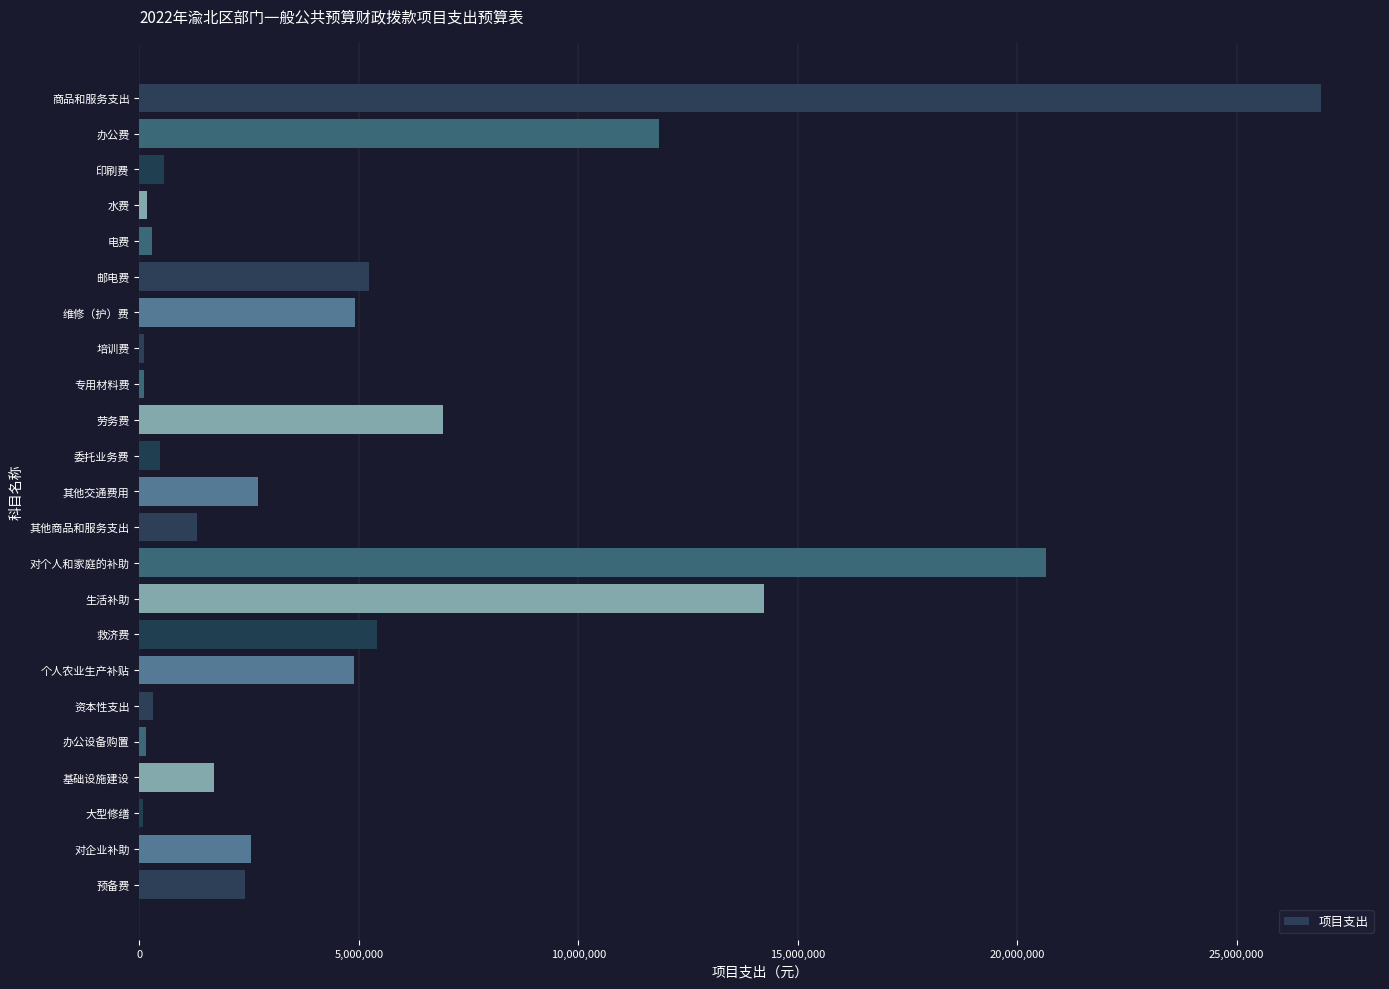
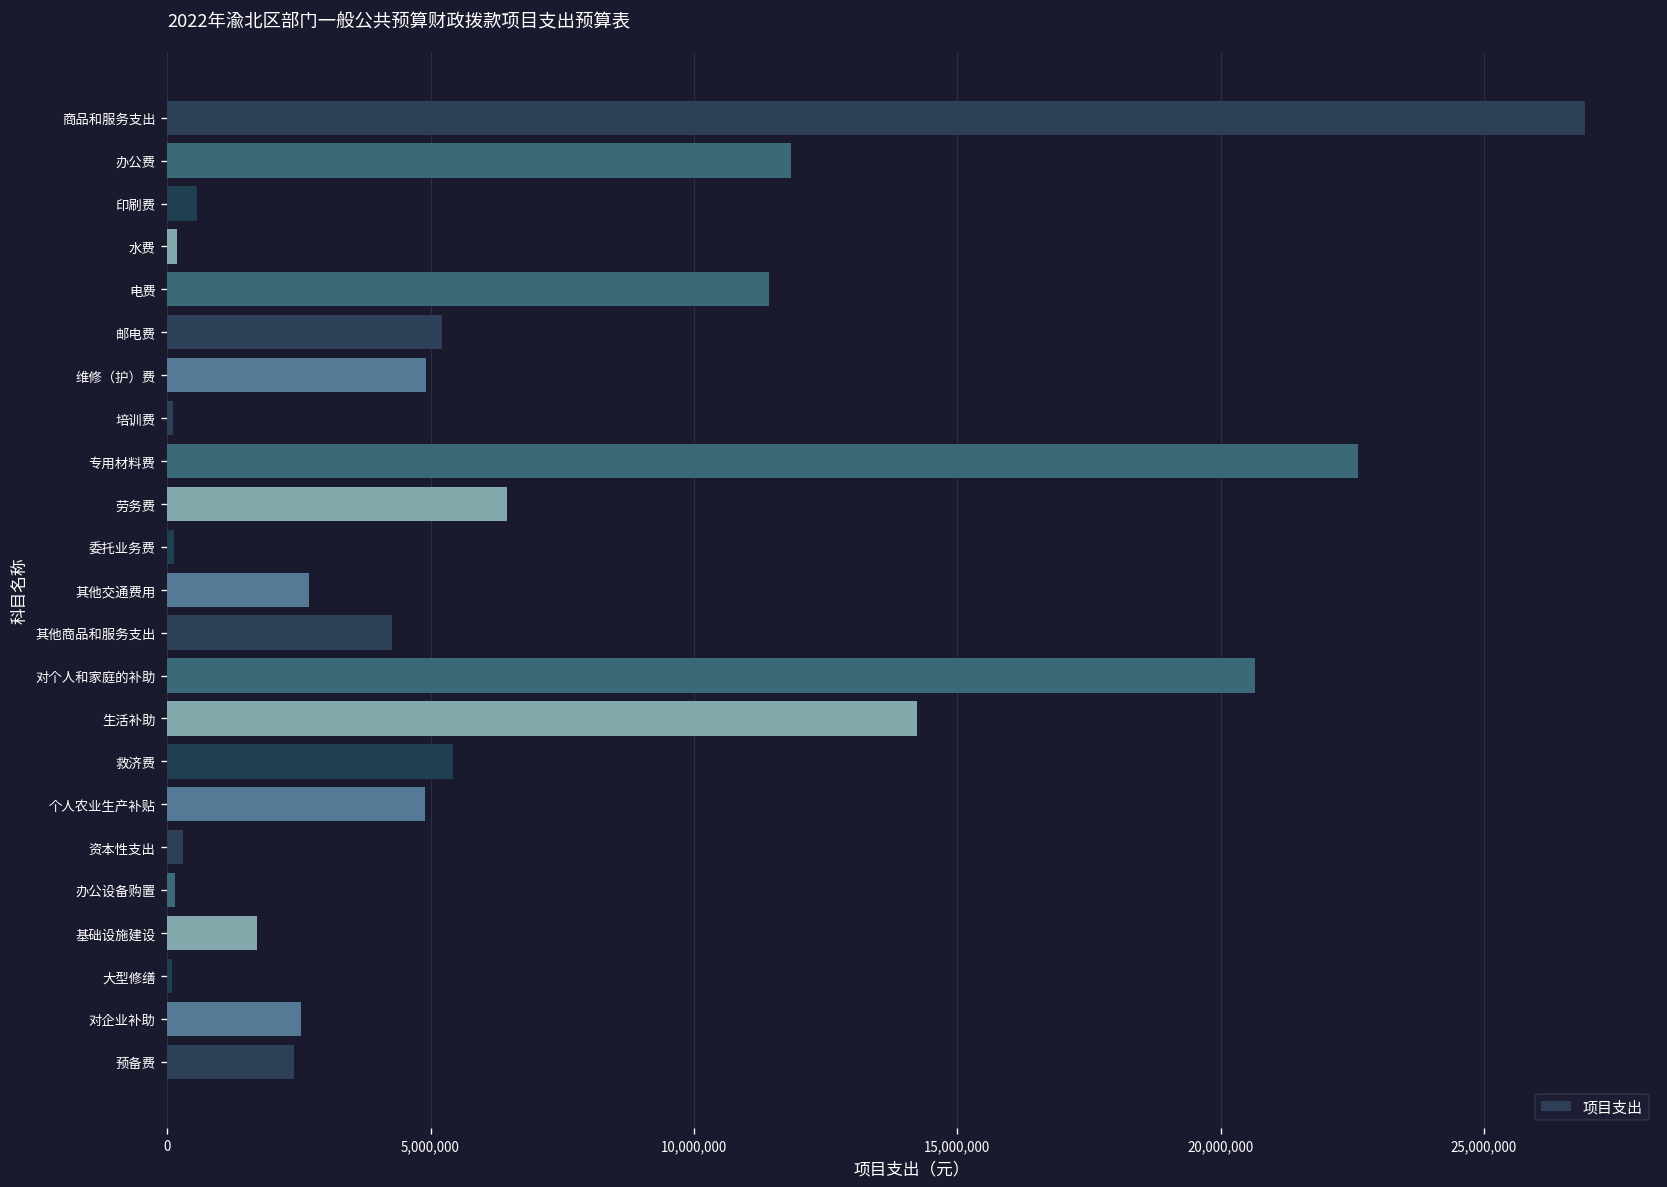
电费: 300,000 -> 11,400,000
专用材料费: 100,000 -> 22,600,000
劳务费: 6,900,000 -> 6,500,000
委托业务费: 500,000 -> 100,000
其他商品和服务支出: 1,300,000 -> 4,300,000
